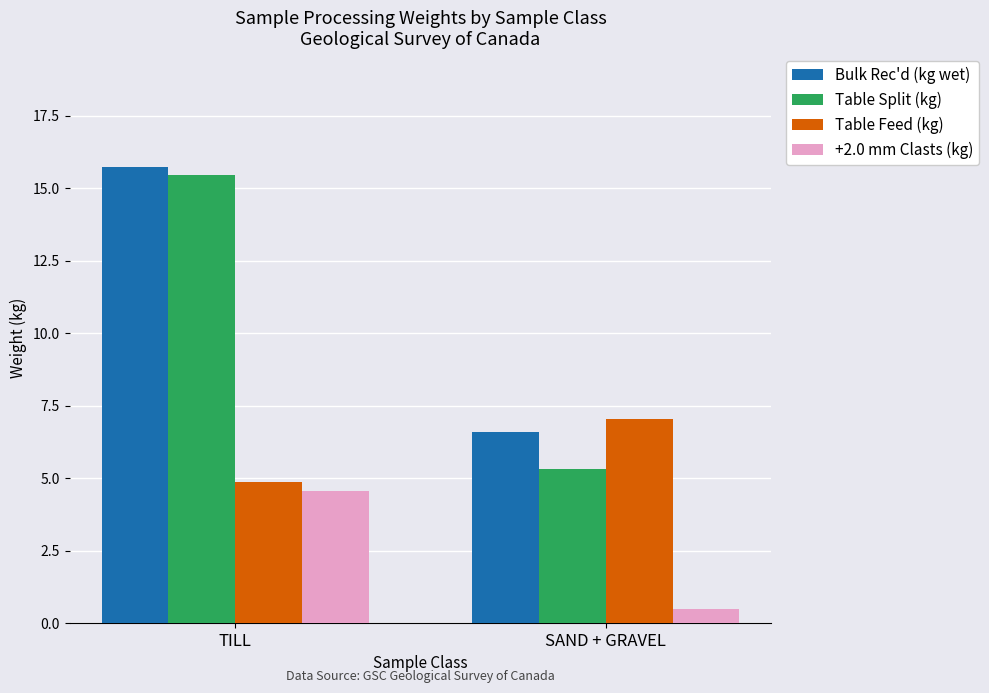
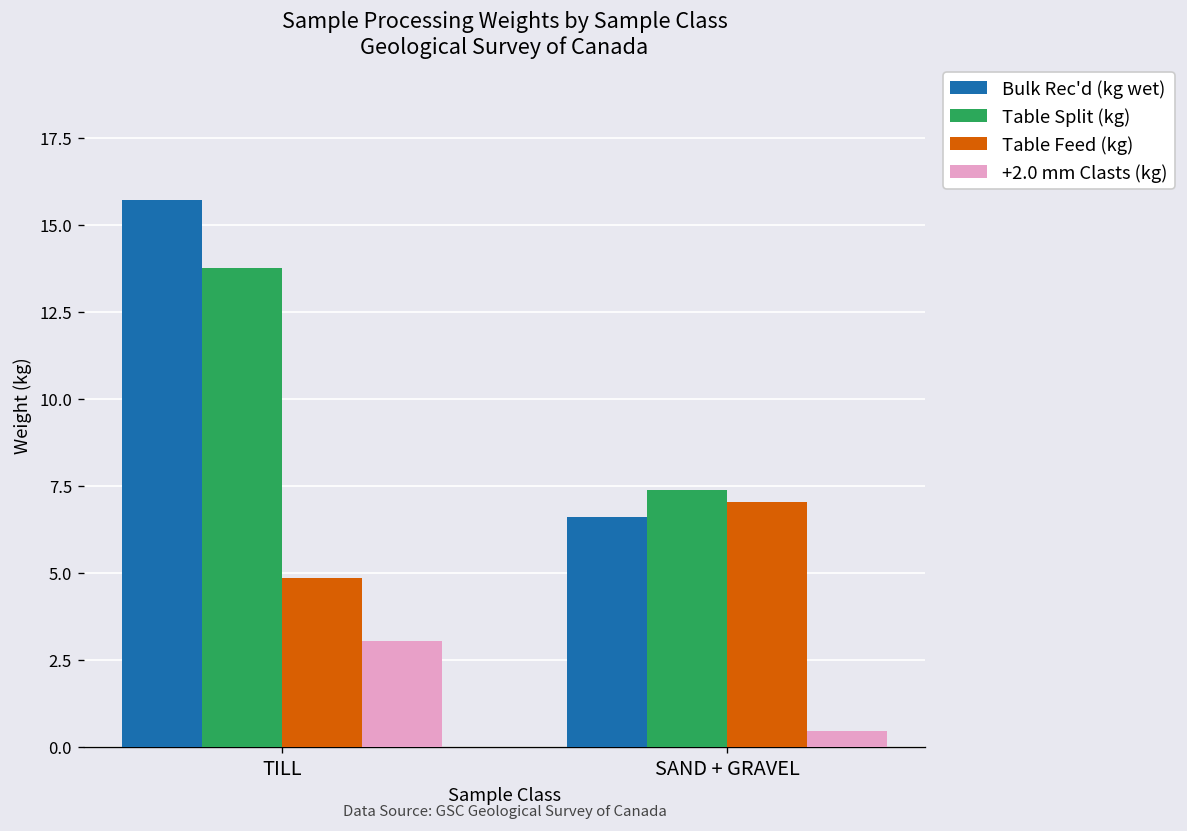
Table Split (kg), TILL: 15.4 -> 13.8
+2.0 mm Clasts (kg), TILL: 4.6 -> 3.1
Table Split (kg), SAND + GRAVEL: 5.3 -> 7.4
